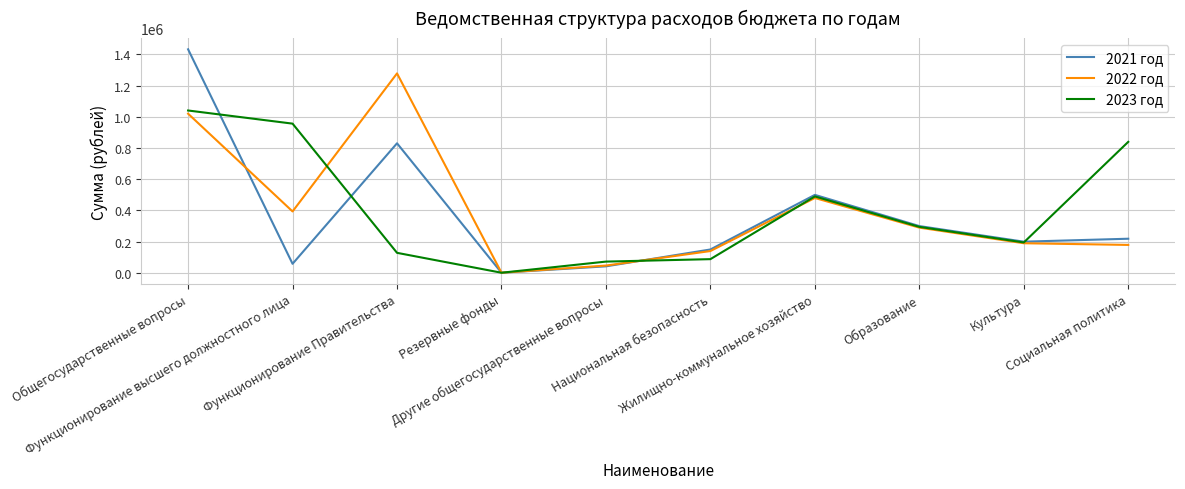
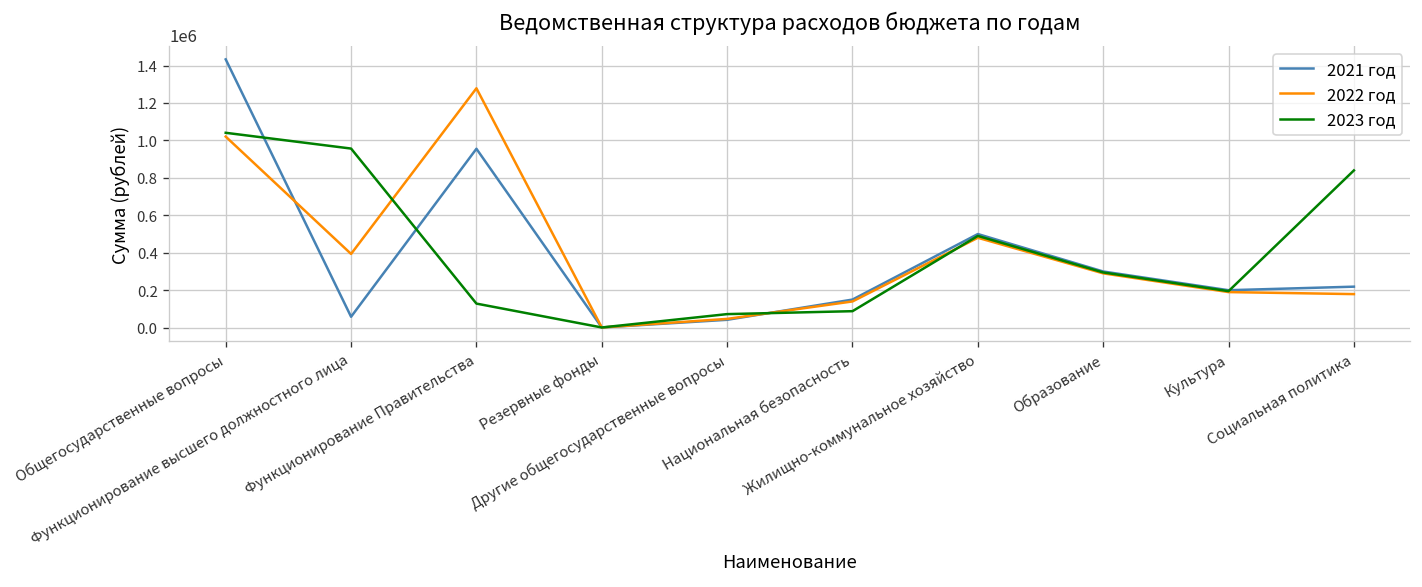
2021 год, Функционирование Правительства: 830000 -> 960000
